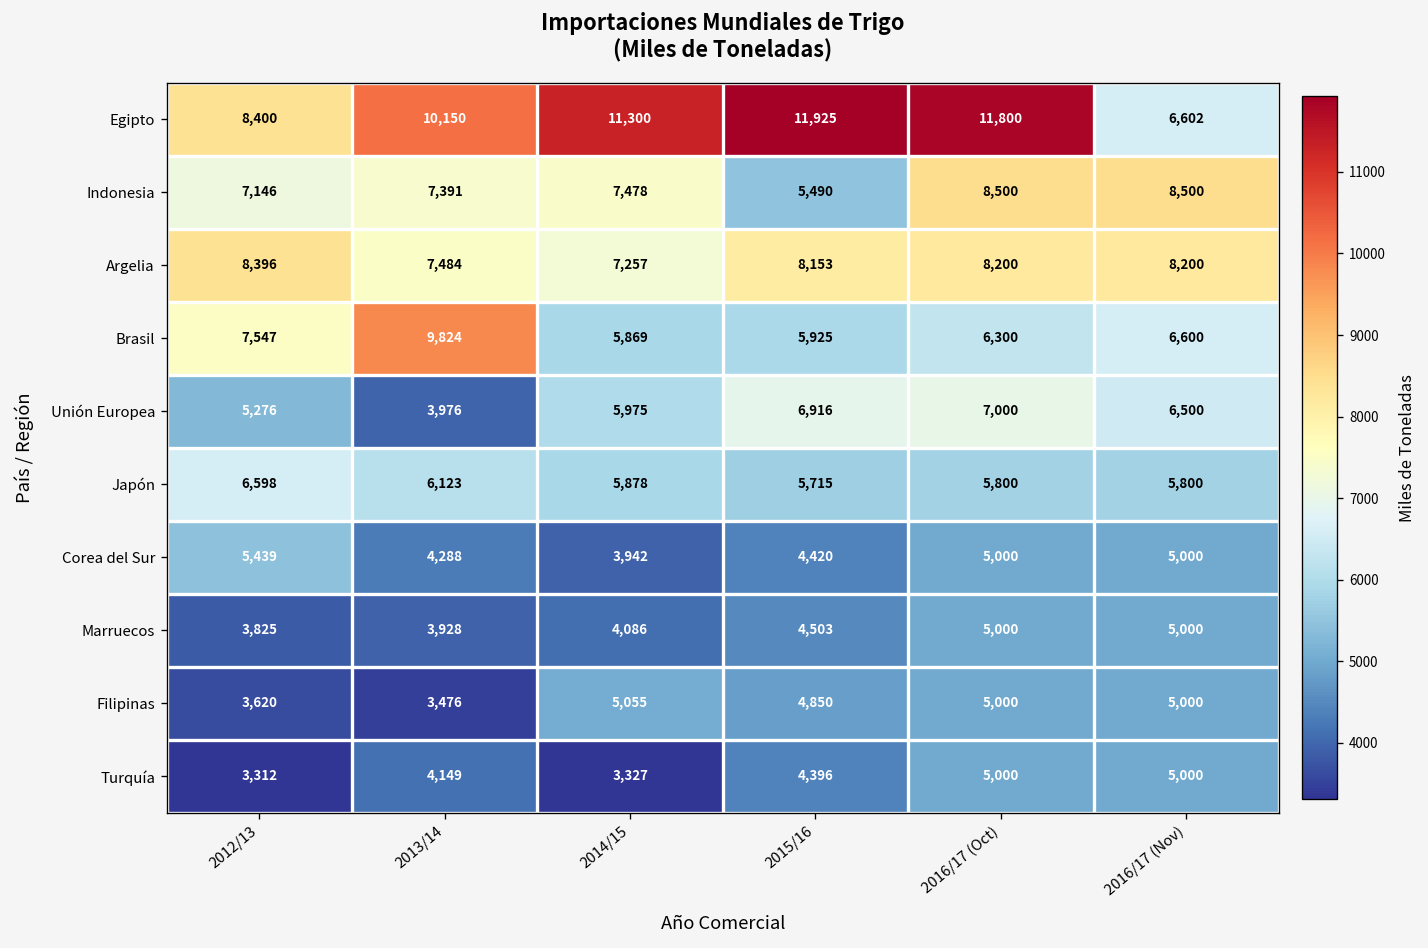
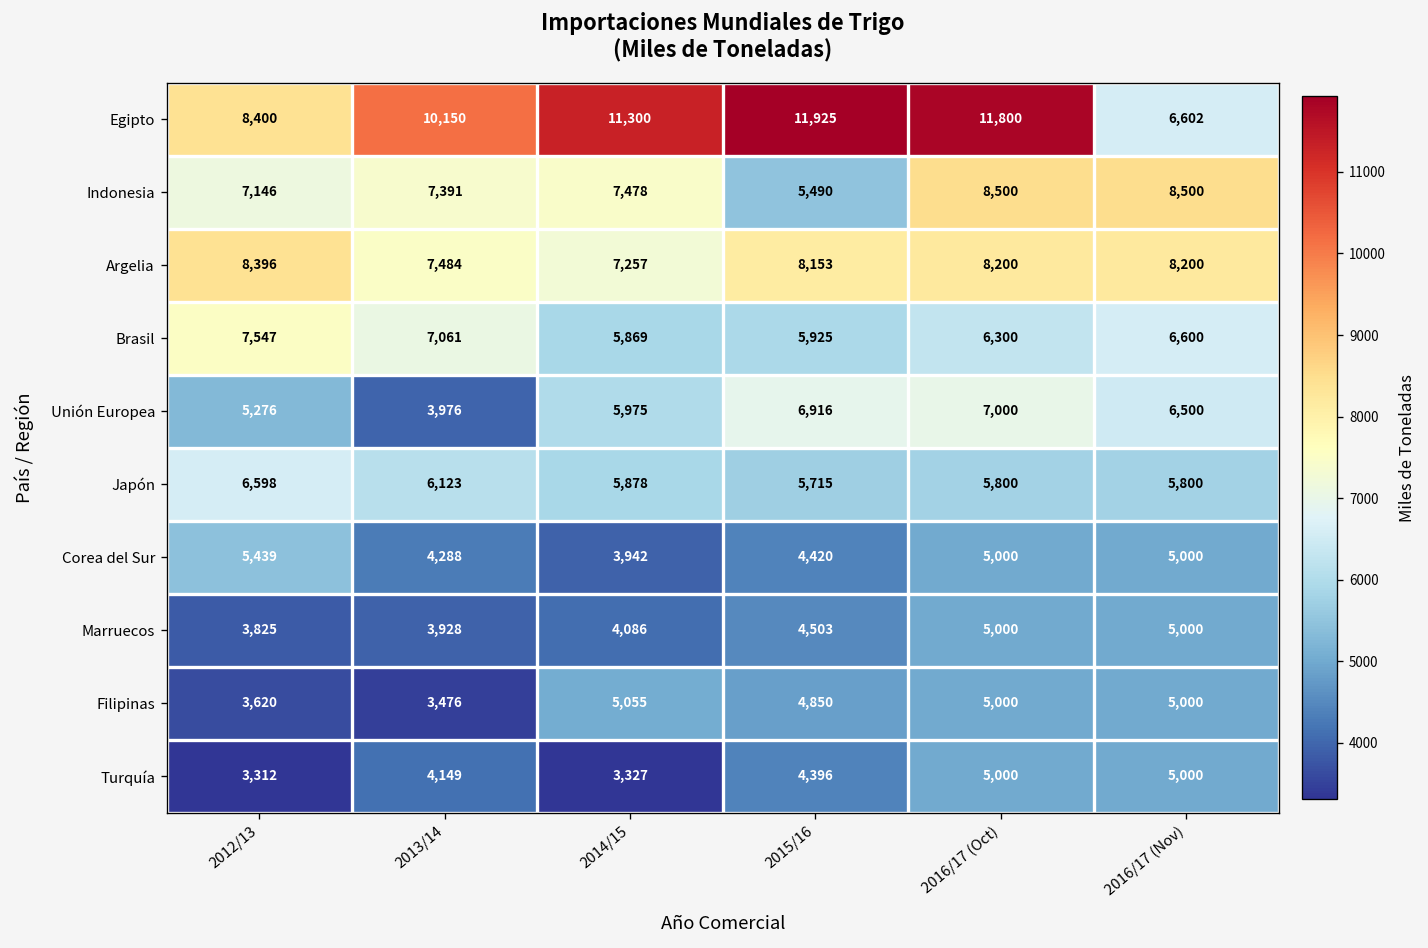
Brasil, 2013/14: 9,824 -> 7,061
